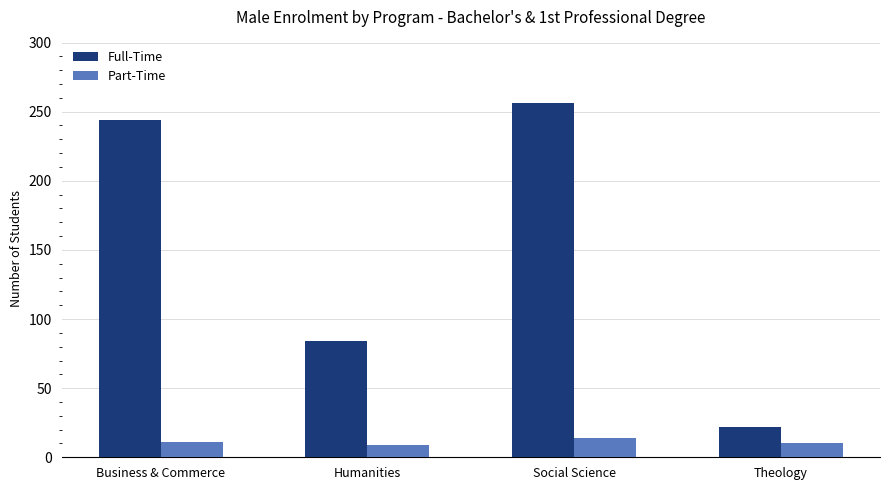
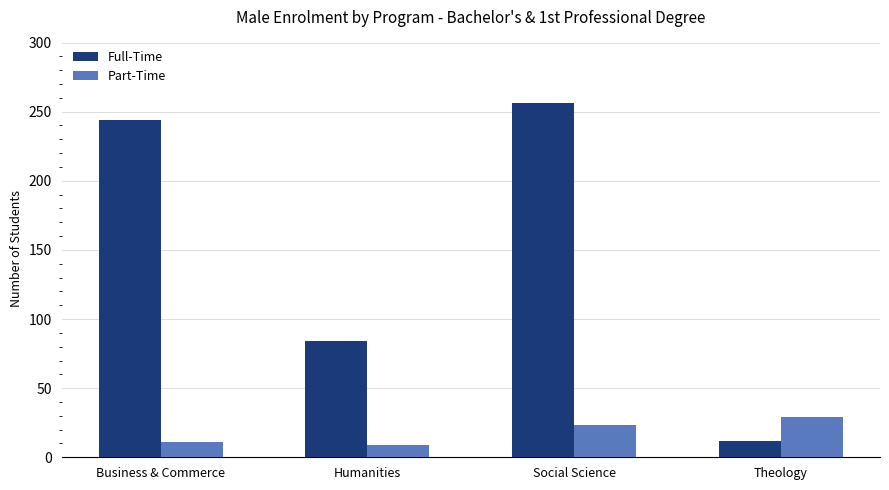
Part-Time, Social Science: 14 -> 23
Full-Time, Theology: 22 -> 12
Part-Time, Theology: 10 -> 29
